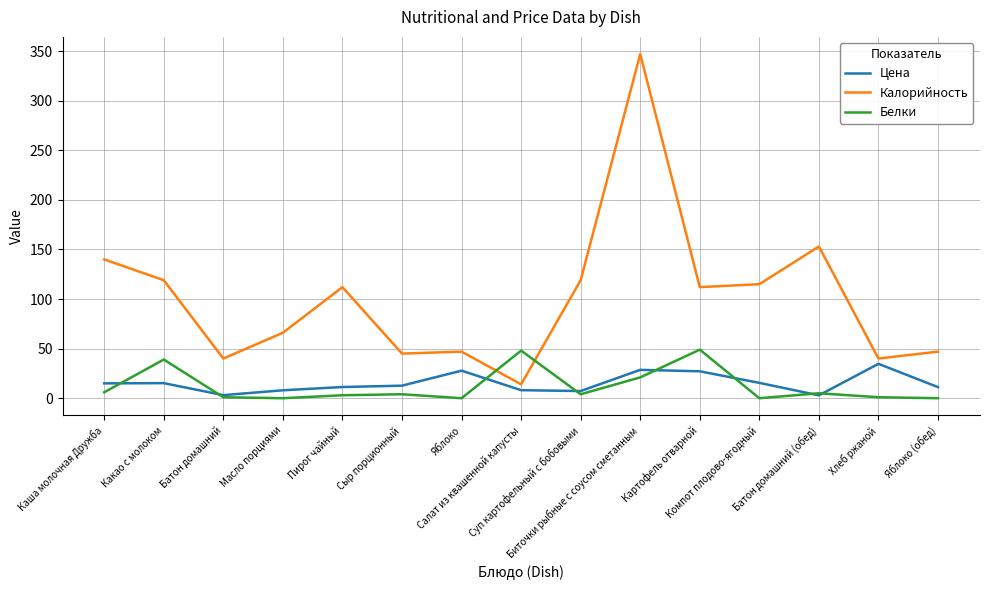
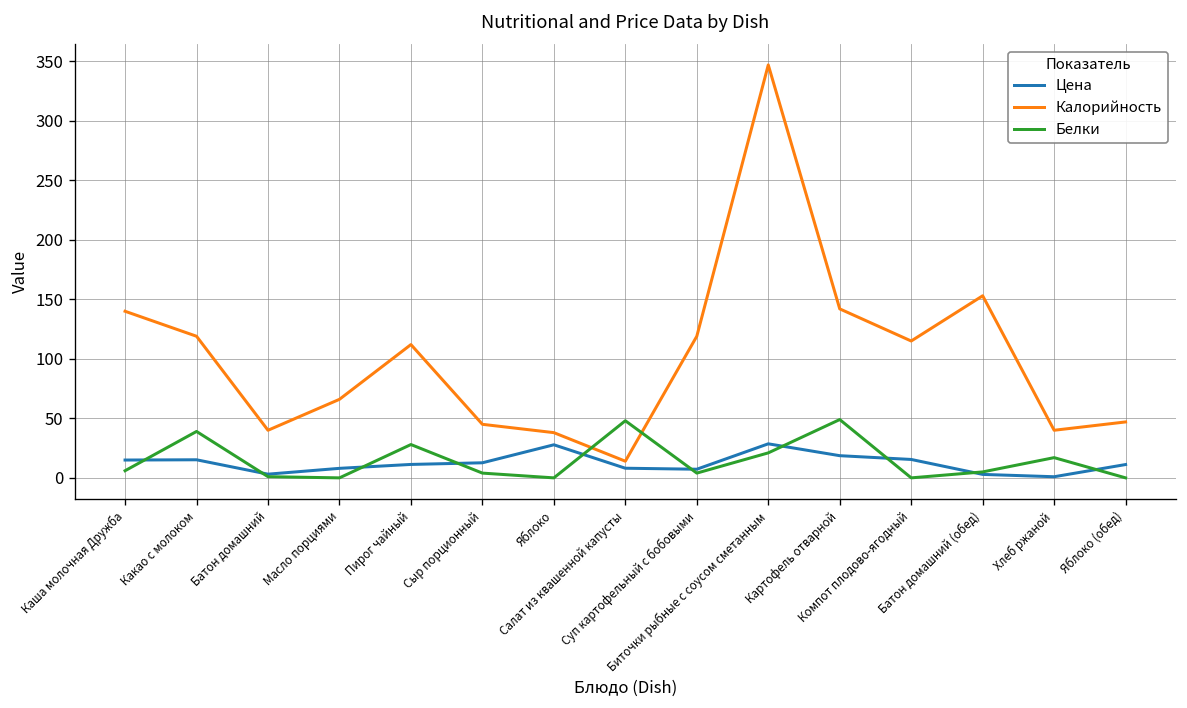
Белки, Пирог чайный: 0 -> 30
Калорийность, Яблоко: 50 -> 40
Цена, Картофель отварной: 30 -> 20
Калорийность, Картофель отварной: 110 -> 140
Цена, Хлеб ржаной: 30 -> 0
Белки, Хлеб ржаной: 0 -> 20
